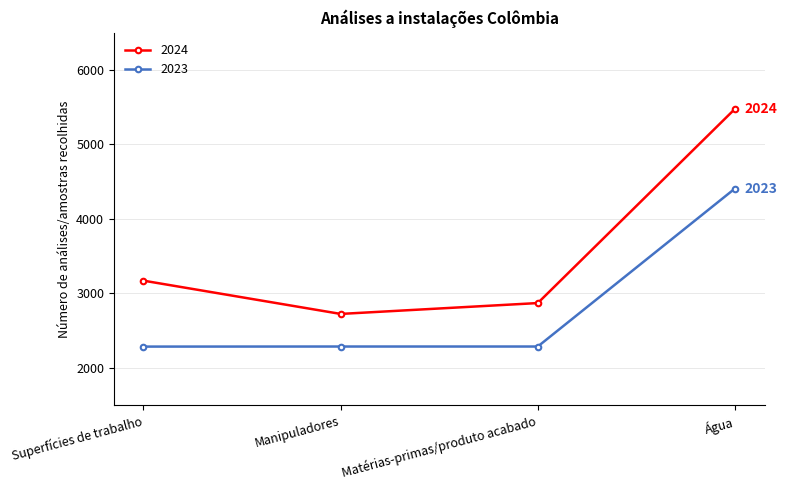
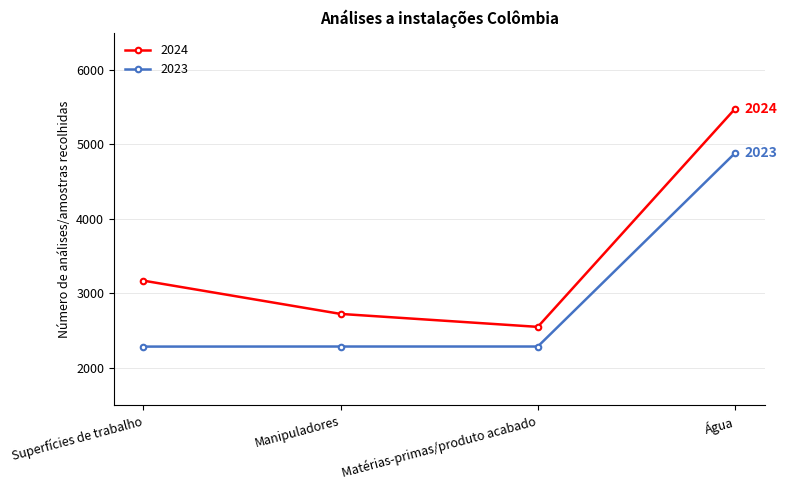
2024, Matérias-primas/produto acabado: 2900 -> 2500
2023, Água: 4400 -> 4900
